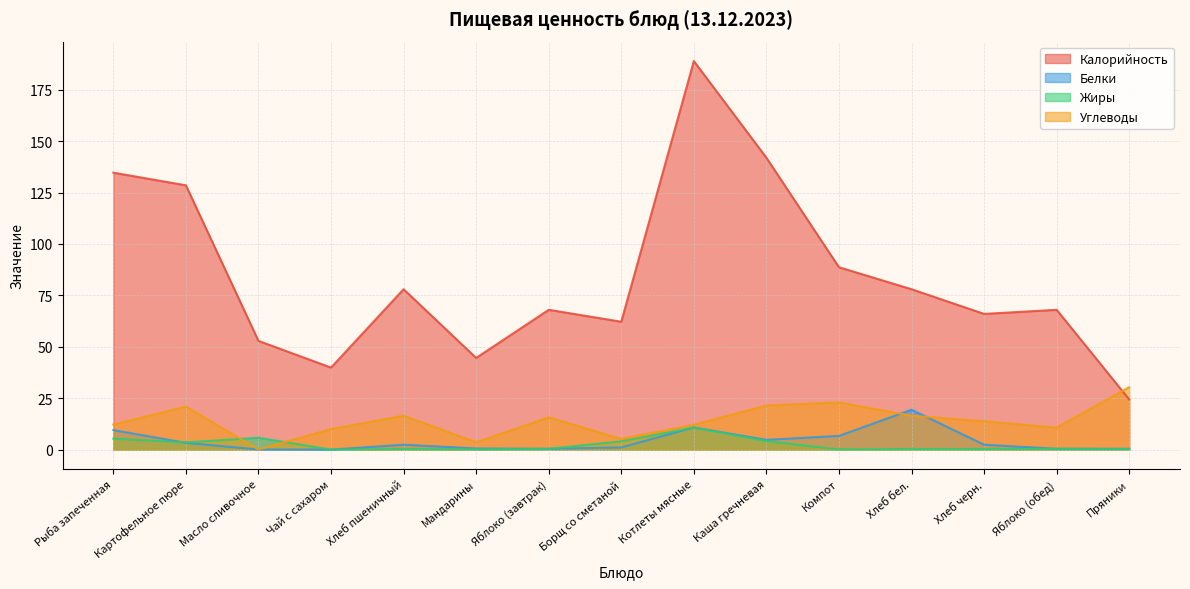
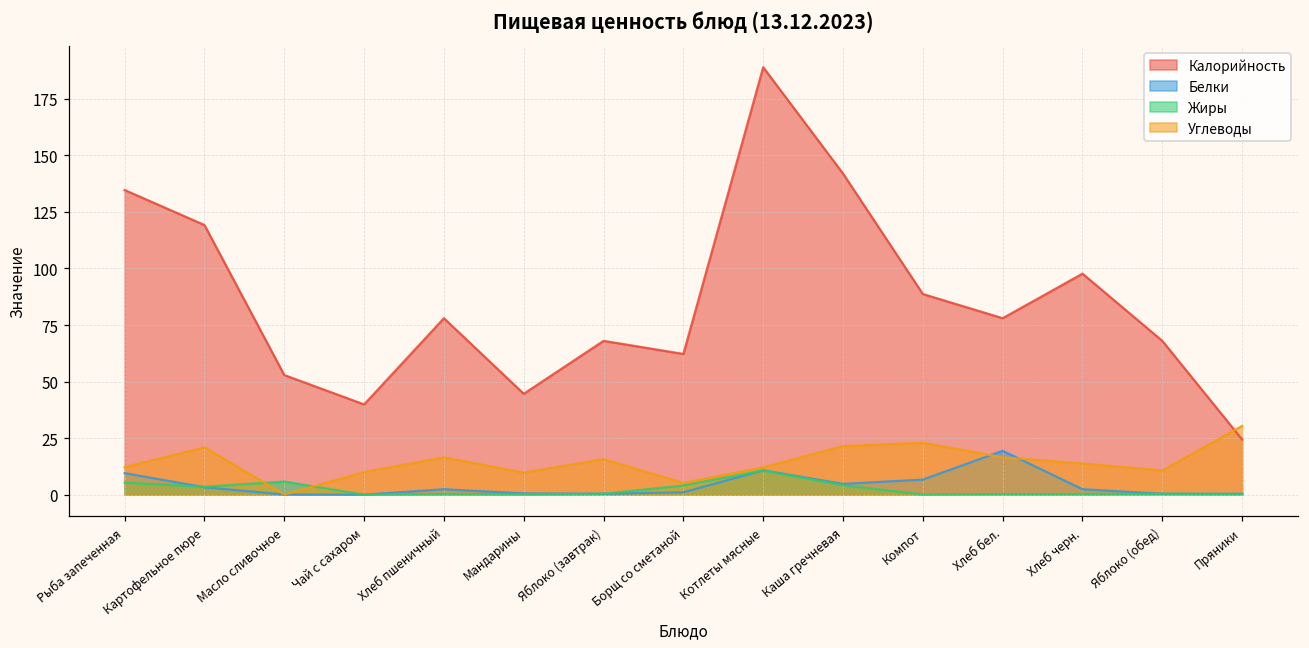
Калорийность, Картофельное пюре: 129 -> 119
Углеводы, Мандарины: 4 -> 10
Калорийность, Хлеб черн.: 66 -> 98
